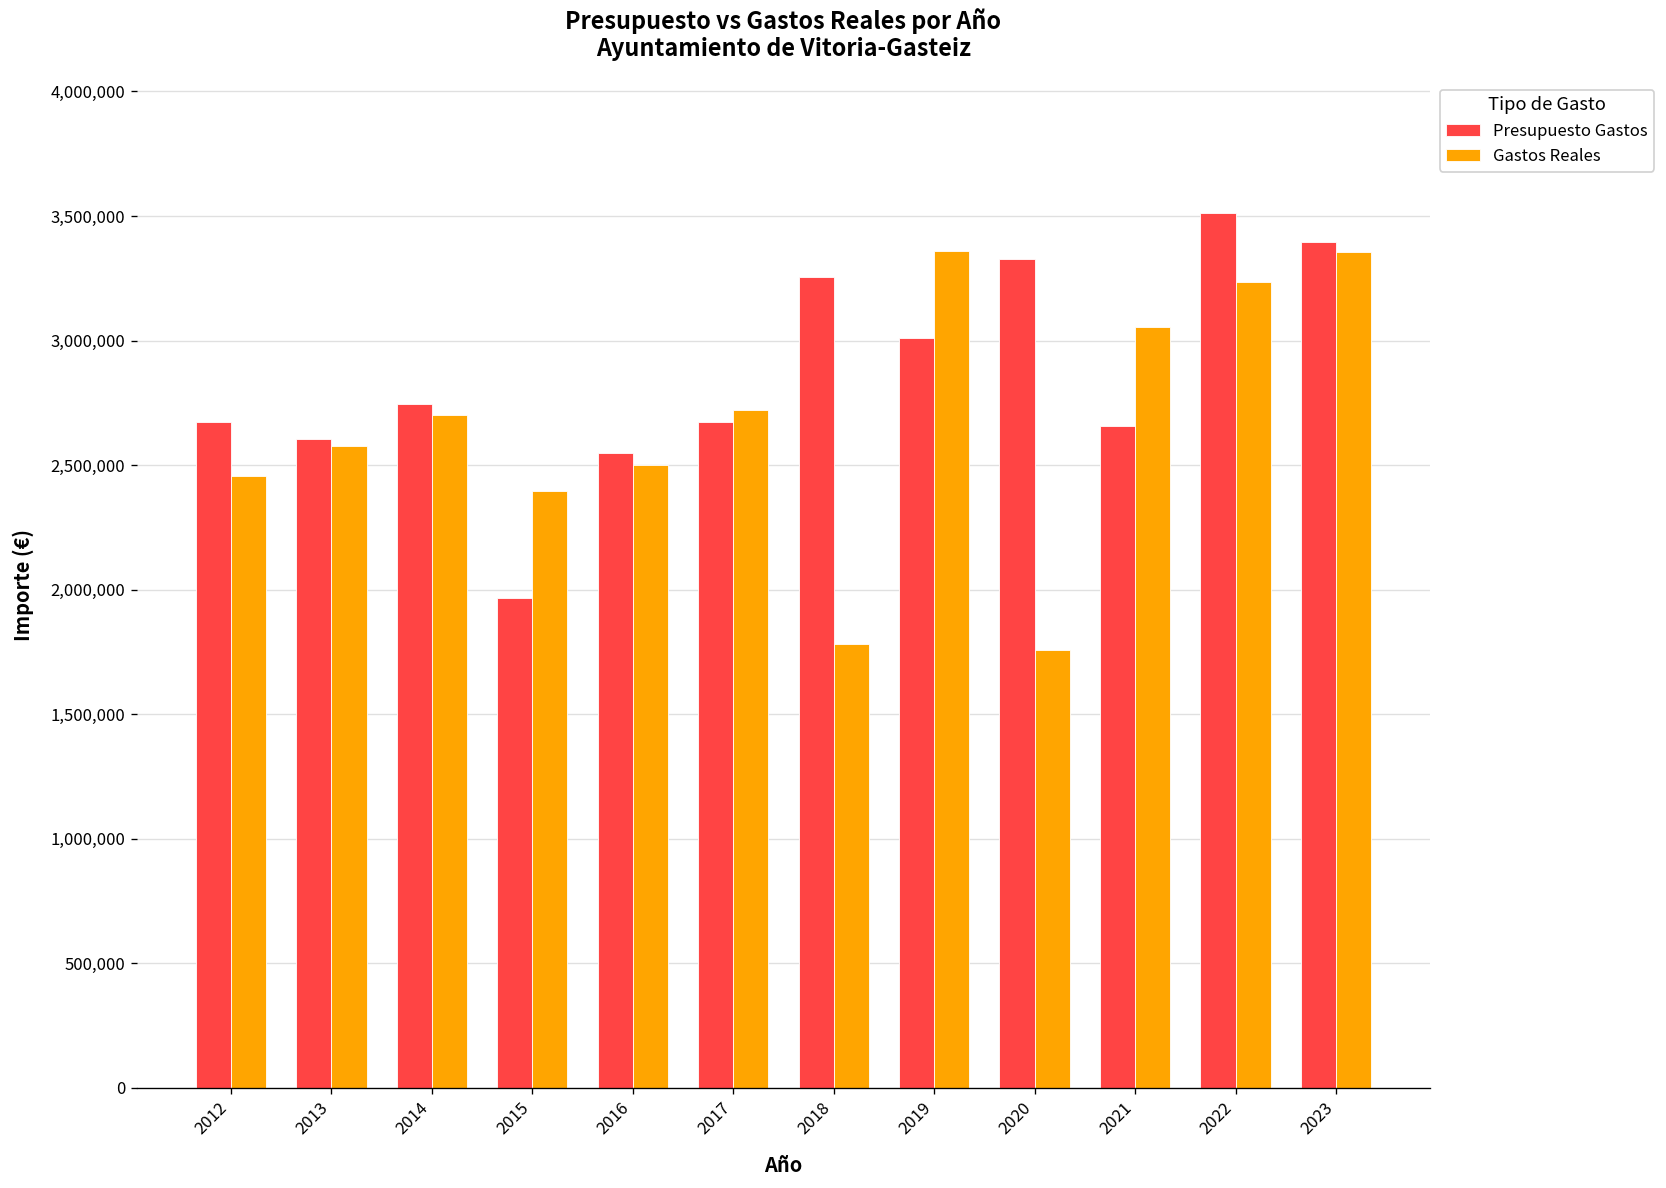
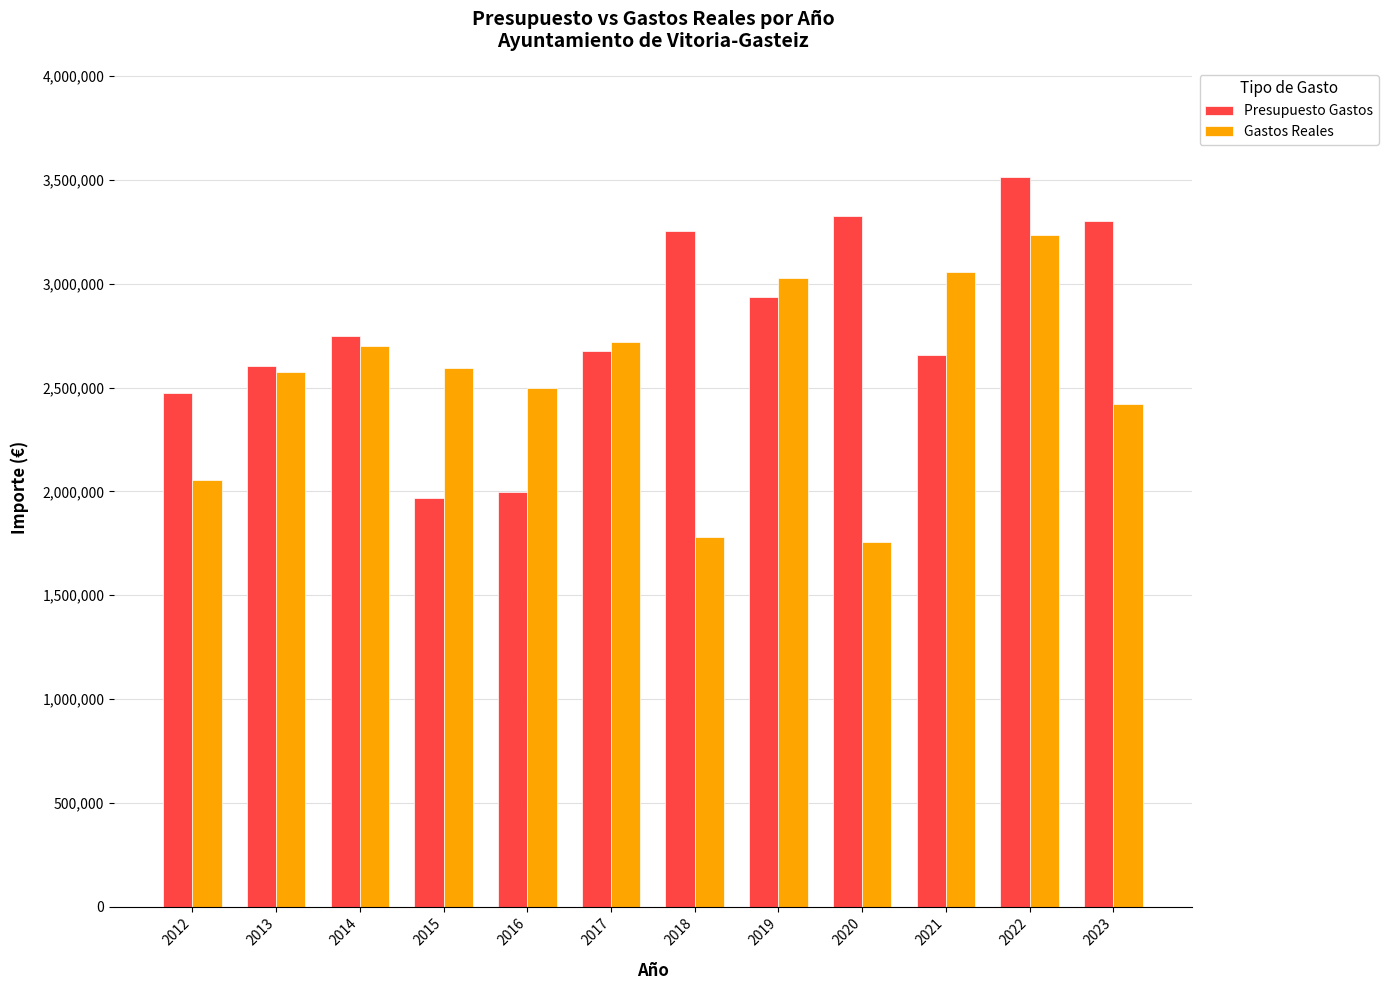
Presupuesto Gastos, 2012: 2,670,000 -> 2,470,000
Gastos Reales, 2012: 2,460,000 -> 2,060,000
Gastos Reales, 2015: 2,400,000 -> 2,590,000
Presupuesto Gastos, 2016: 2,550,000 -> 2,000,000
Presupuesto Gastos, 2019: 3,010,000 -> 2,940,000
Gastos Reales, 2019: 3,360,000 -> 3,030,000
Presupuesto Gastos, 2023: 3,400,000 -> 3,300,000
Gastos Reales, 2023: 3,360,000 -> 2,420,000
